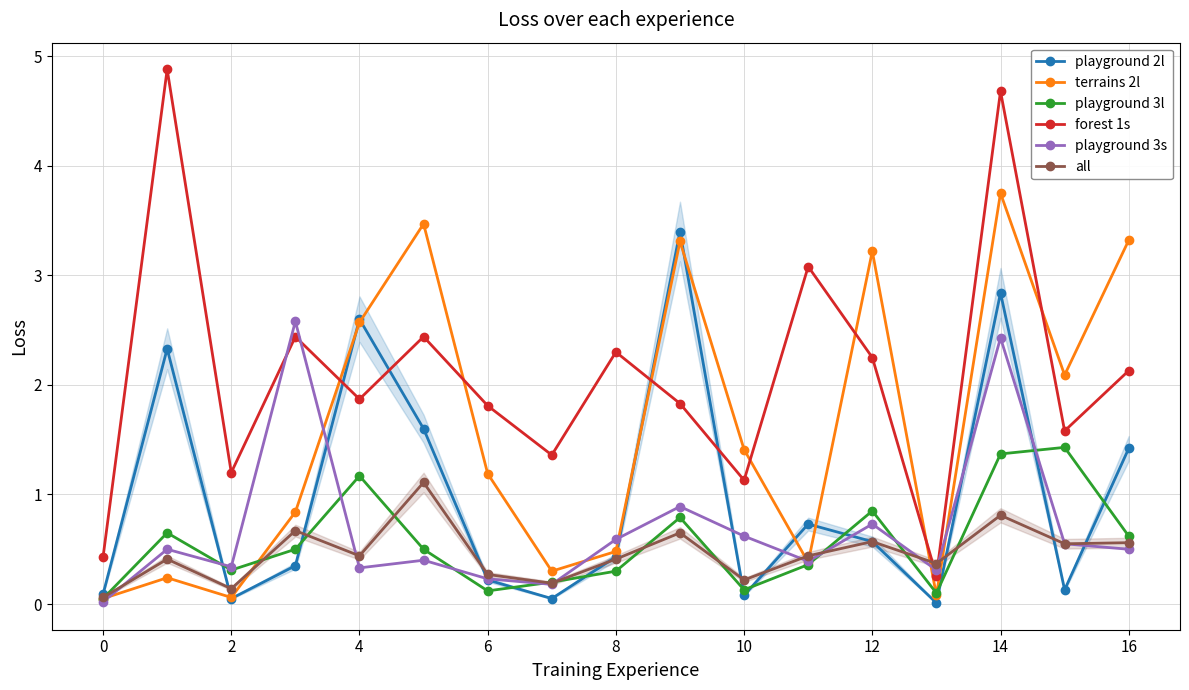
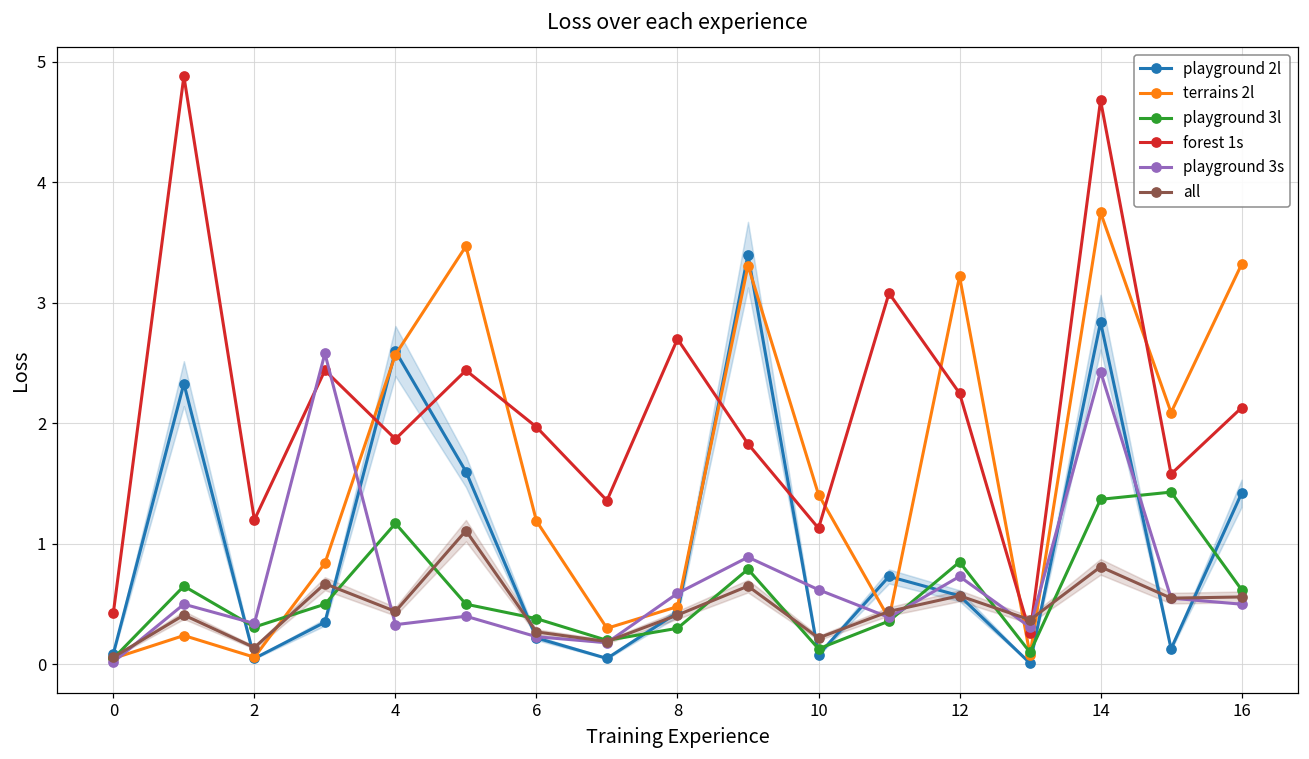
playground 3l, 6: 0.12 -> 0.38
forest 1s, 6: 1.81 -> 1.97
forest 1s, 8: 2.3 -> 2.7
